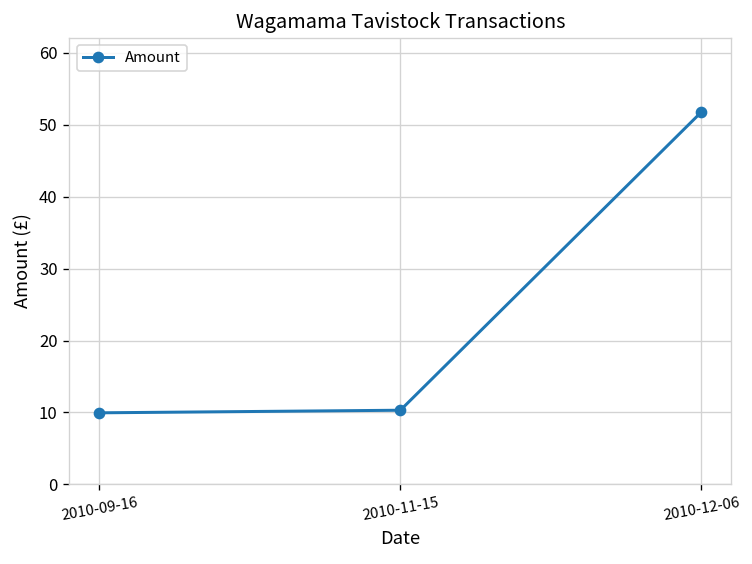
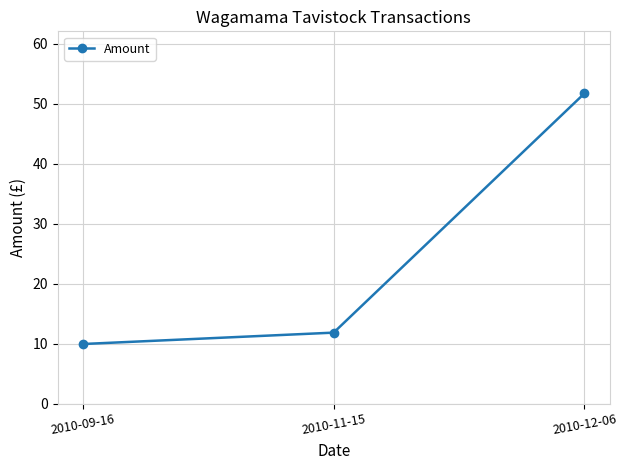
2010-11-15: 10 -> 12
